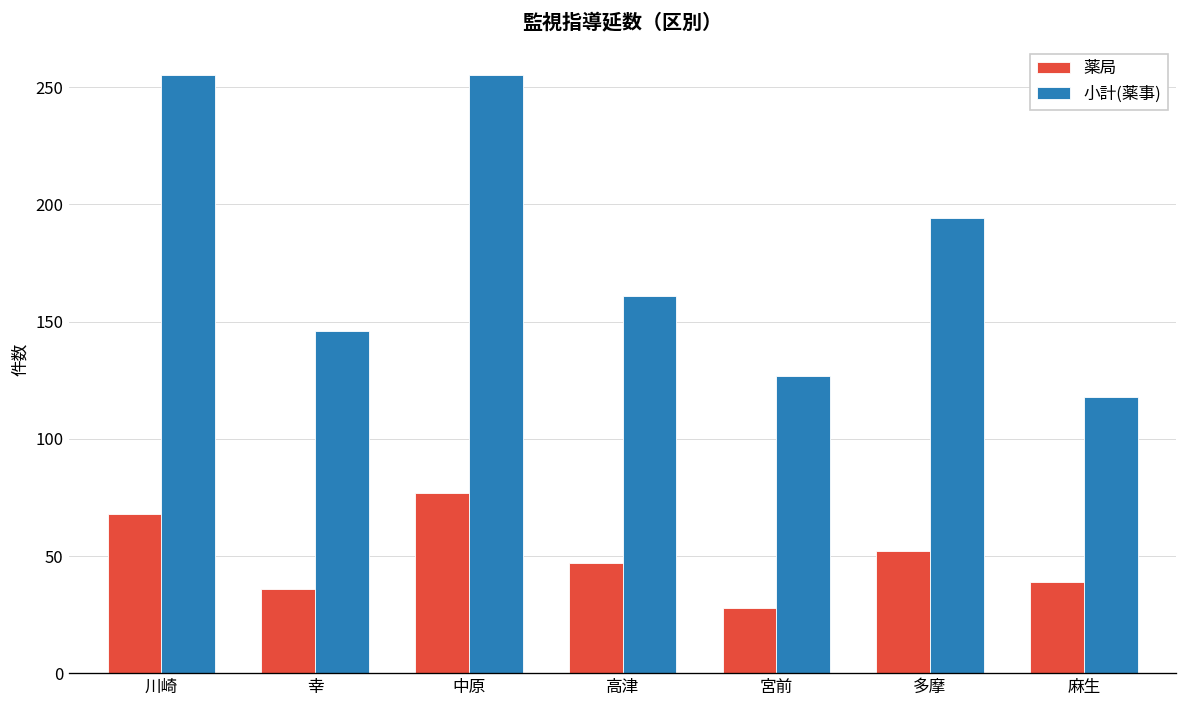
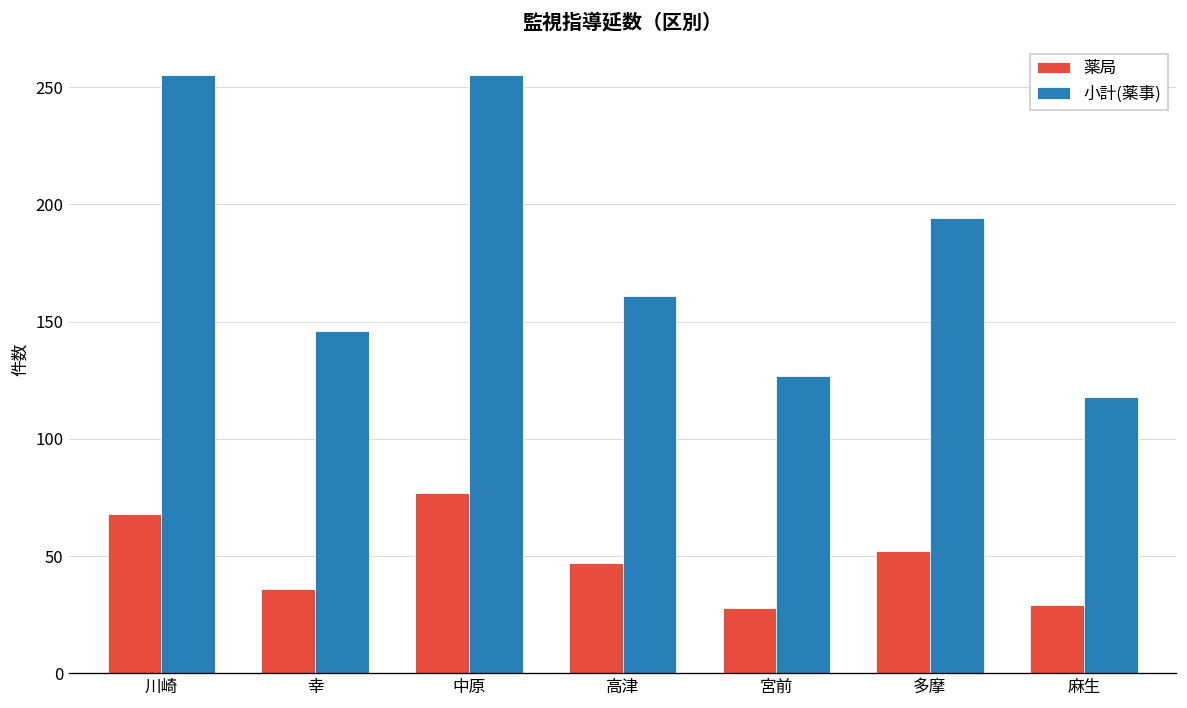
薬局, 麻生: 39 -> 29
